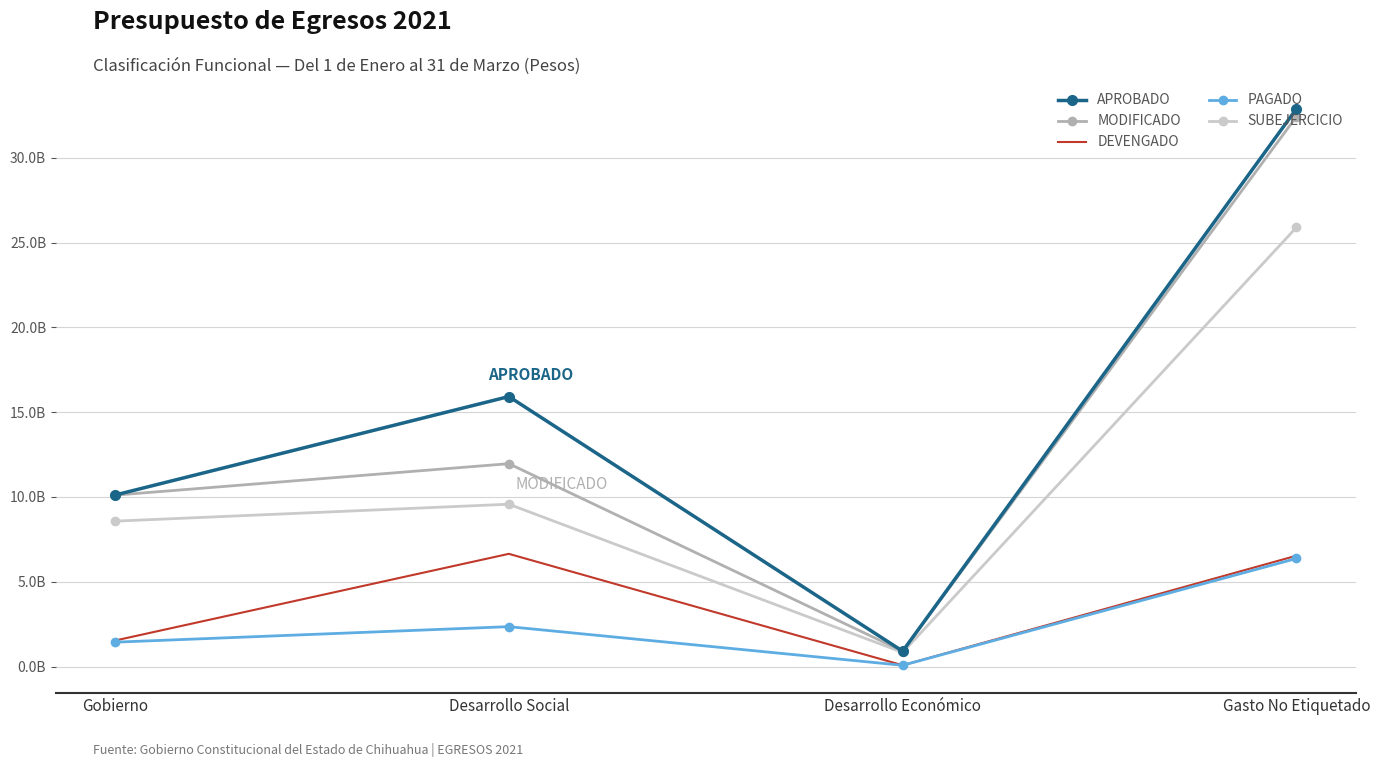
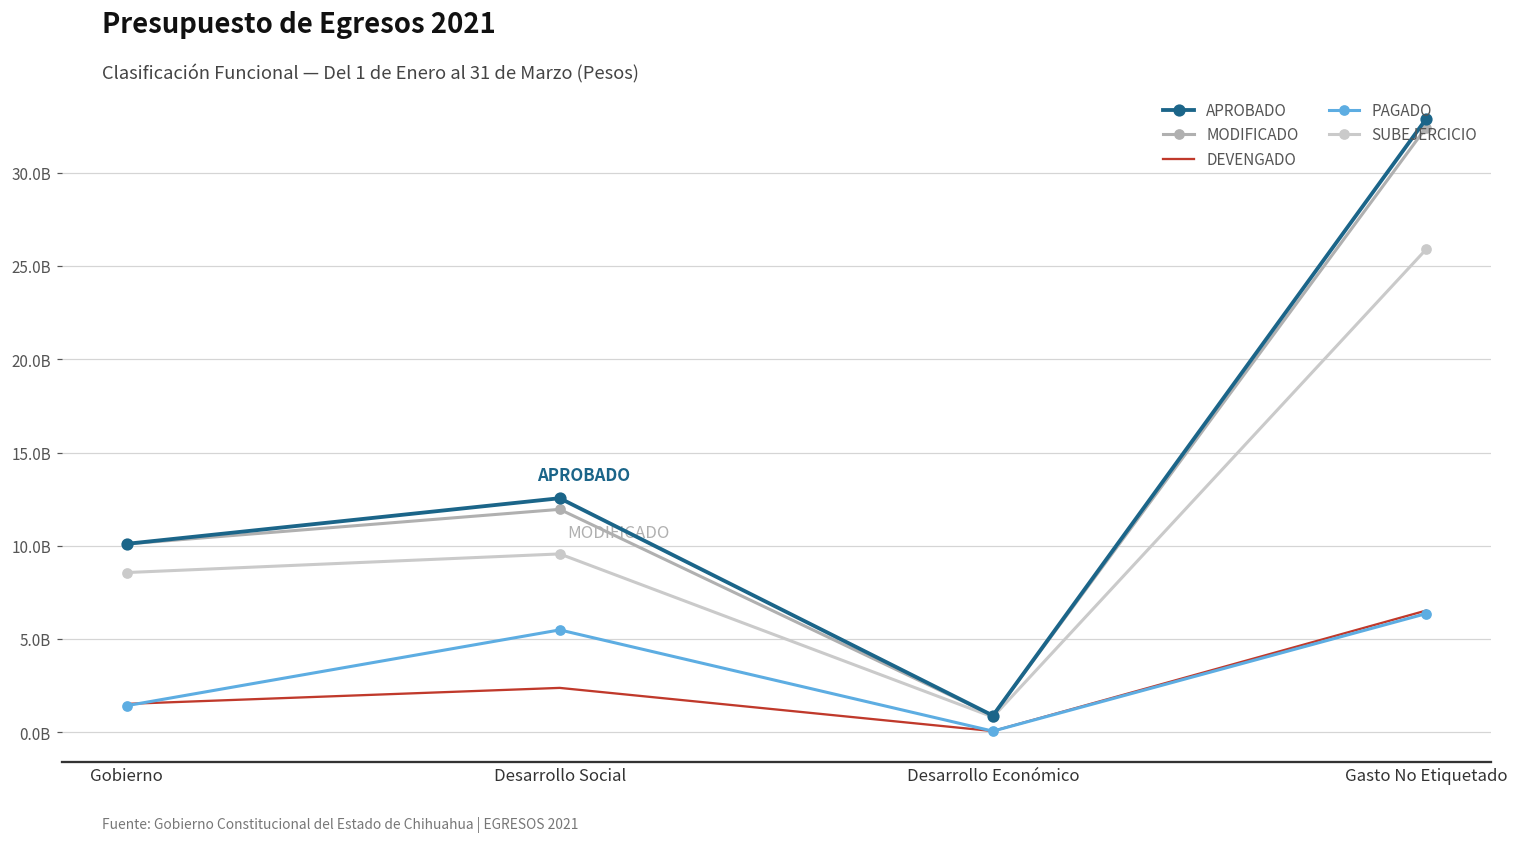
APROBADO, Desarrollo Social: 15900000000 -> 12600000000
DEVENGADO, Desarrollo Social: 6600000000 -> 2400000000
PAGADO, Desarrollo Social: 2400000000 -> 5500000000
